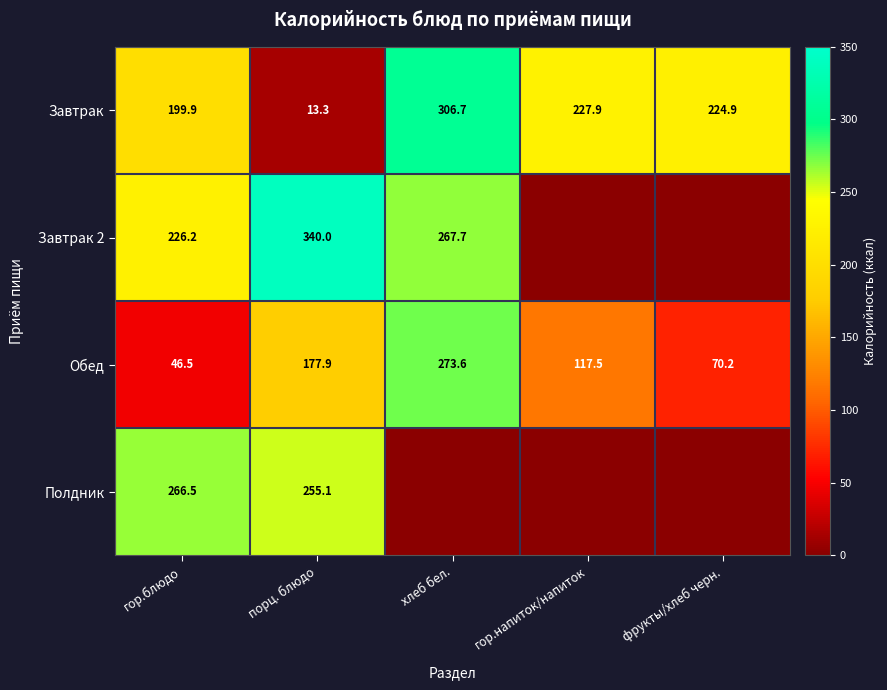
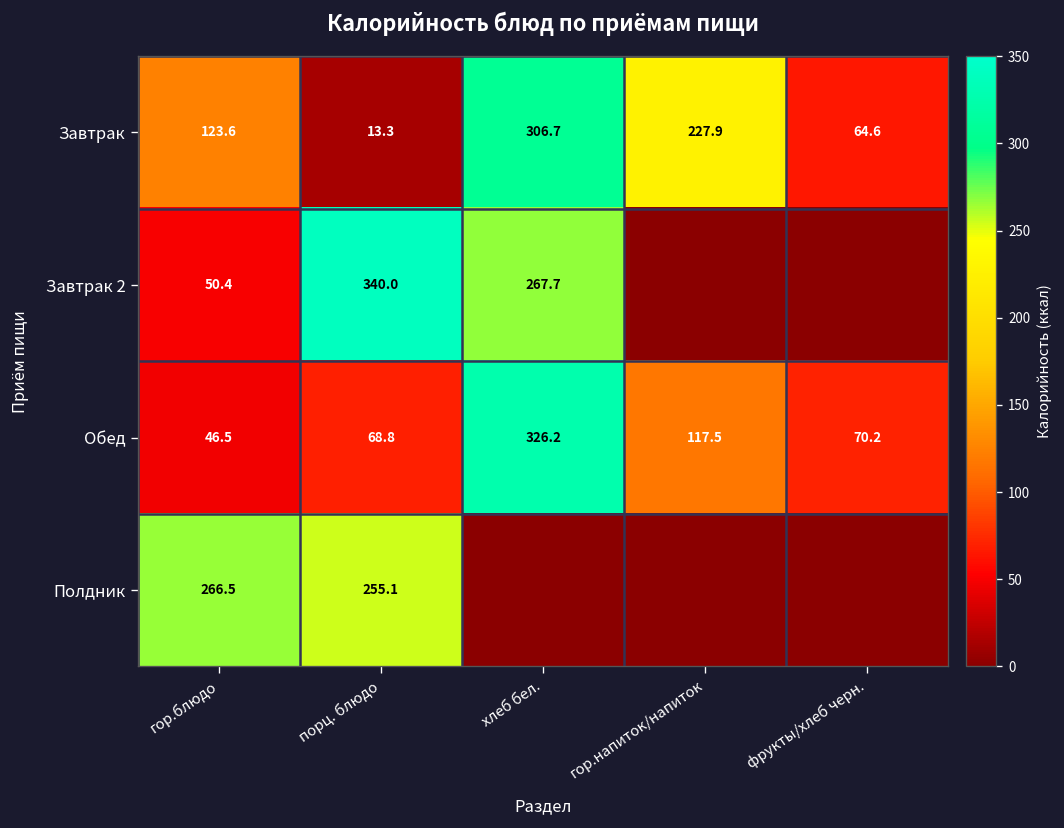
Завтрак, гор.блюдо: 199.9 -> 123.6
Завтрак, фрукты/хлеб черн.: 224.9 -> 64.6
Завтрак 2, гор.блюдо: 226.2 -> 50.4
Обед, порц. блюдо: 177.9 -> 68.8
Обед, хлеб бел.: 273.6 -> 326.2
